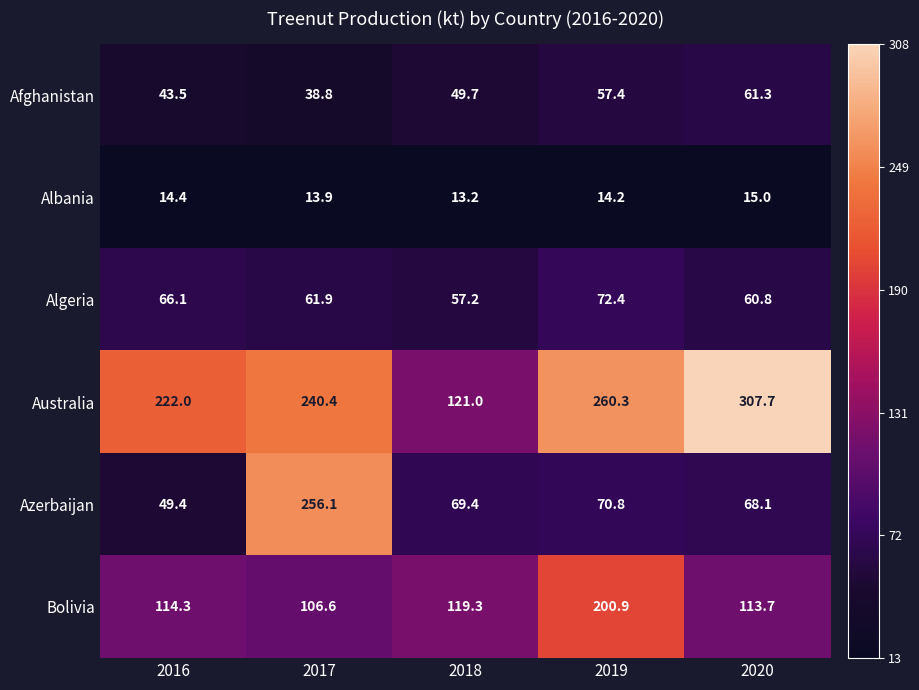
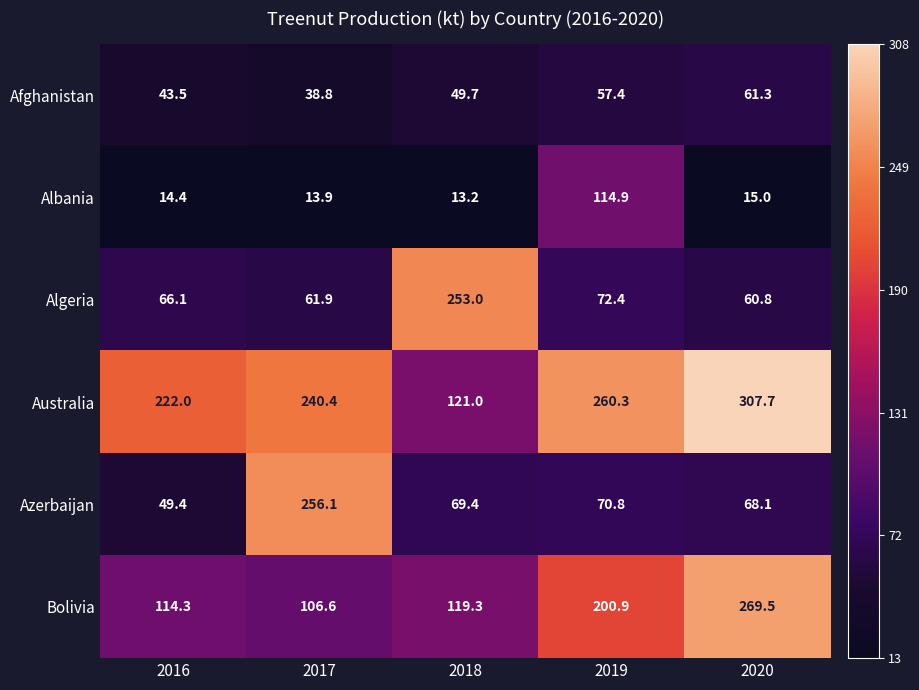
Albania, 2019: 14.2 -> 114.9
Algeria, 2018: 57.2 -> 253.0
Bolivia, 2020: 113.7 -> 269.5
